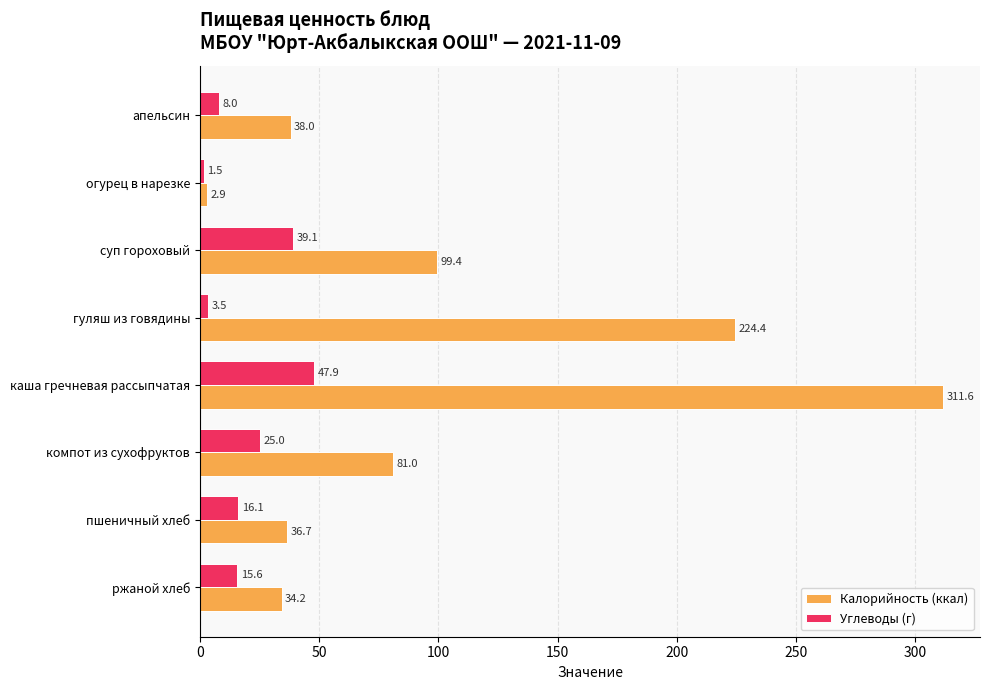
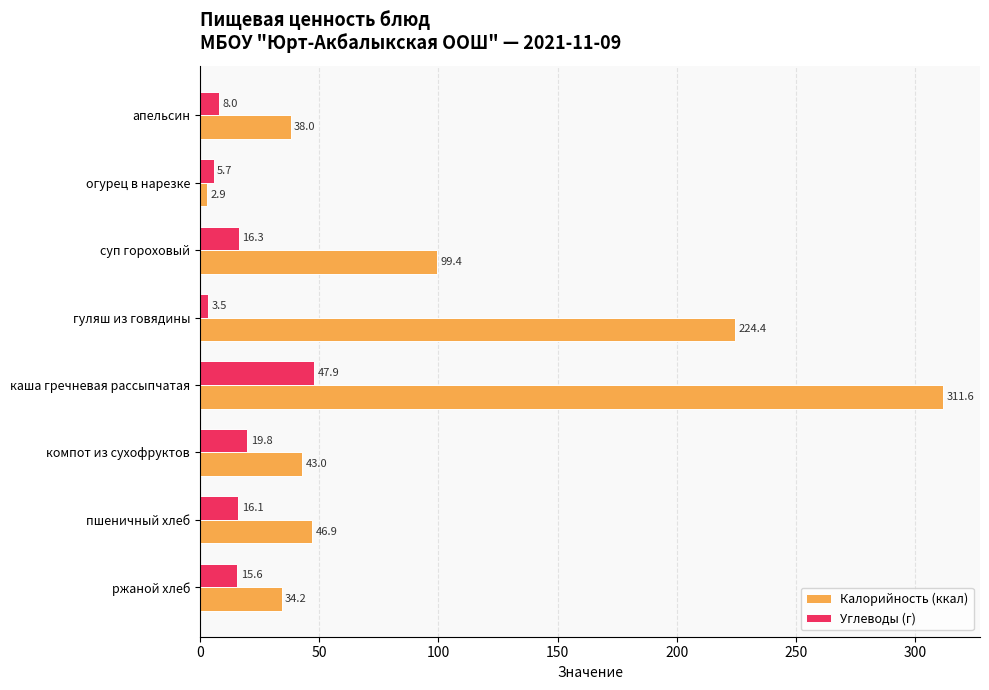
Углеводы (г), огурец в нарезке: 1.5 -> 5.7
Углеводы (г), суп гороховый: 39.1 -> 16.3
Углеводы (г), компот из сухофруктов: 25.0 -> 19.8
Калорийность (ккал), компот из сухофруктов: 81.0 -> 43.0
Калорийность (ккал), пшеничный хлеб: 36.7 -> 46.9
